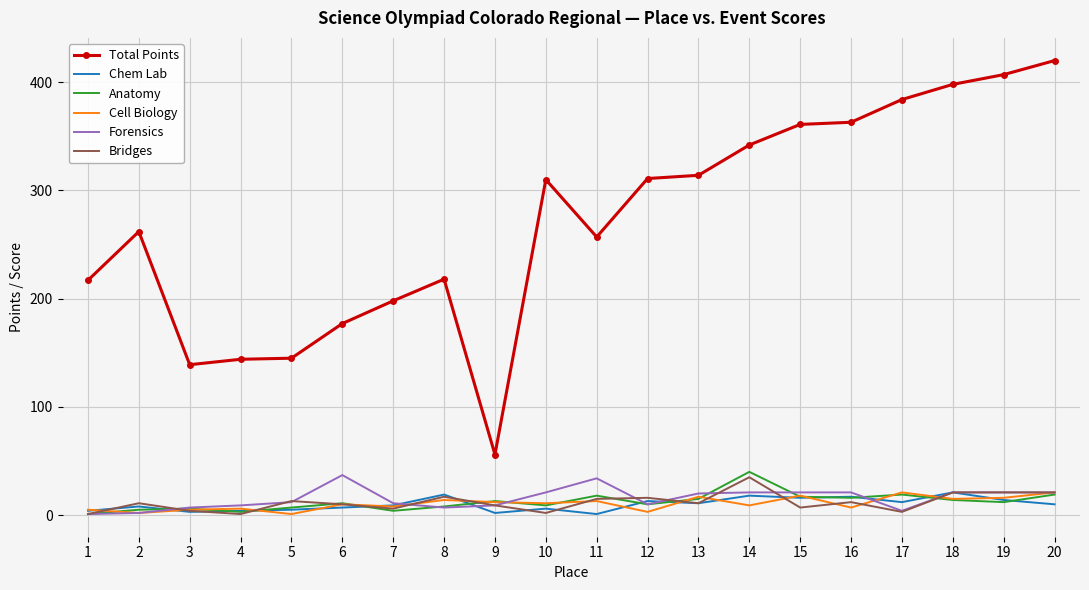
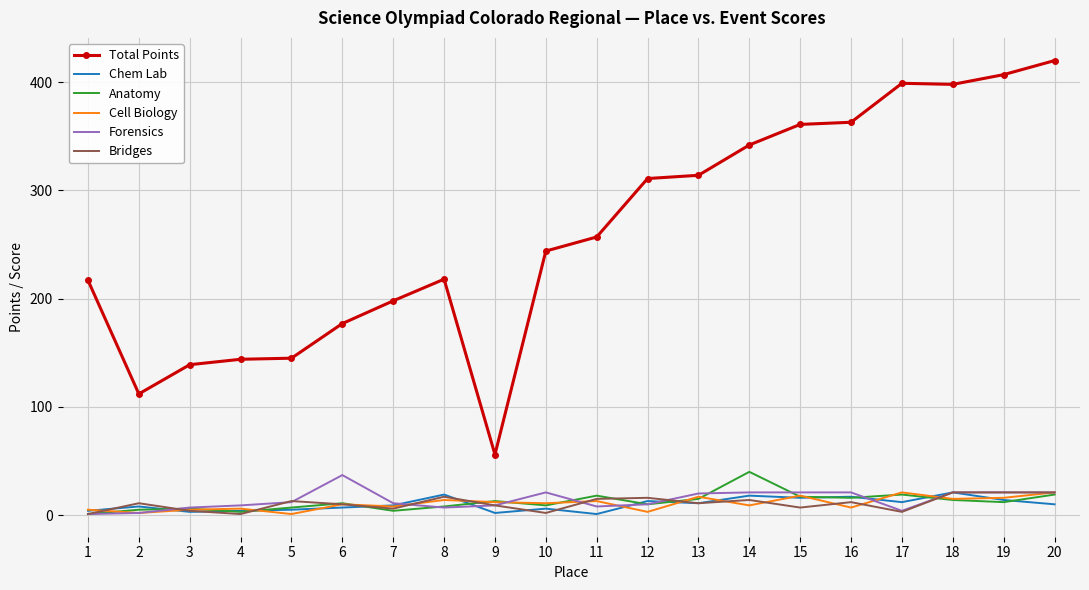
Total Points, 2: 262 -> 112
Total Points, 10: 310 -> 244
Forensics, 11: 34 -> 8
Bridges, 14: 35 -> 14
Total Points, 17: 384 -> 399
